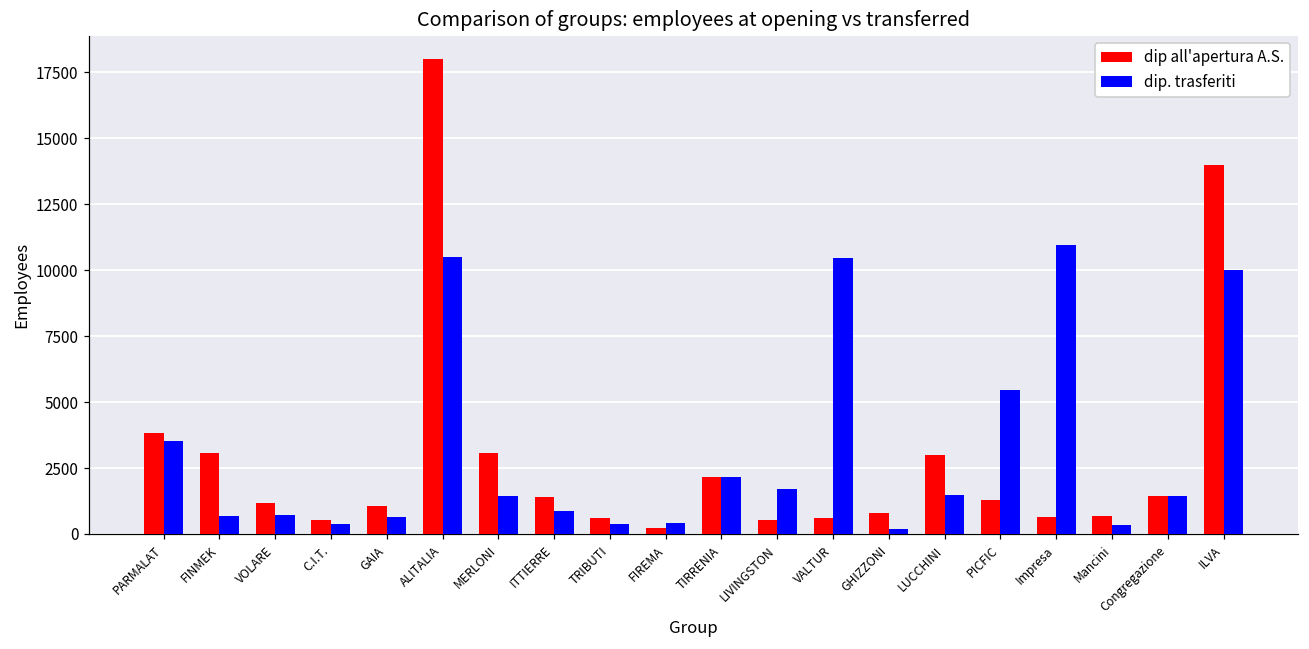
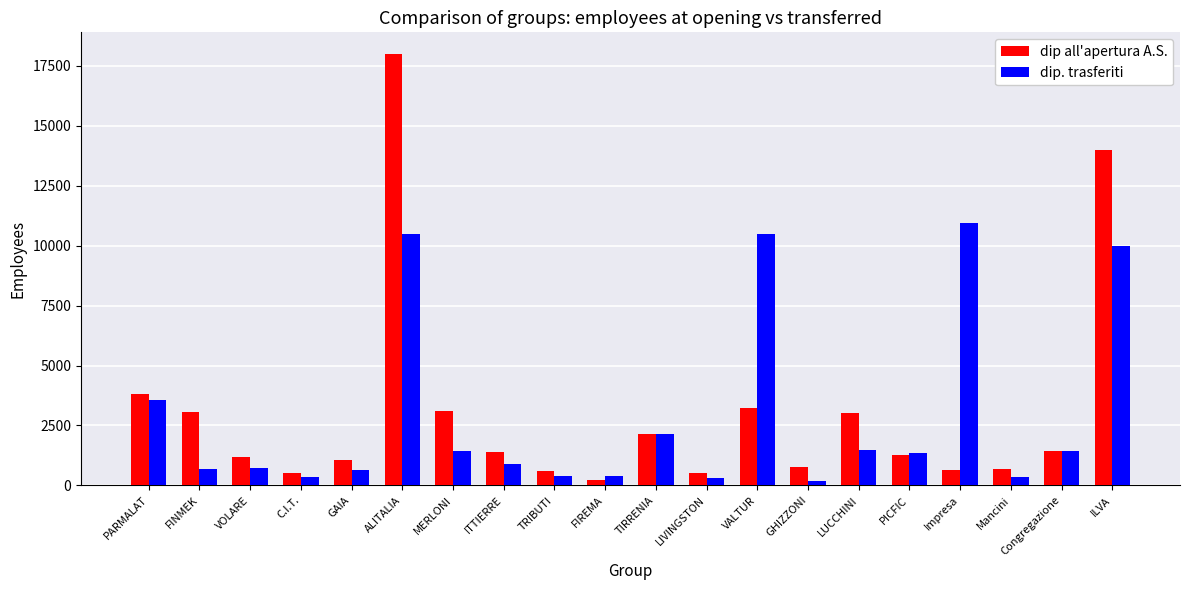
dip. trasferiti, LIVINGSTON: 1700 -> 300
dip all'apertura A.S., VALTUR: 600 -> 3200
dip. trasferiti, PICFIC: 5500 -> 1300
